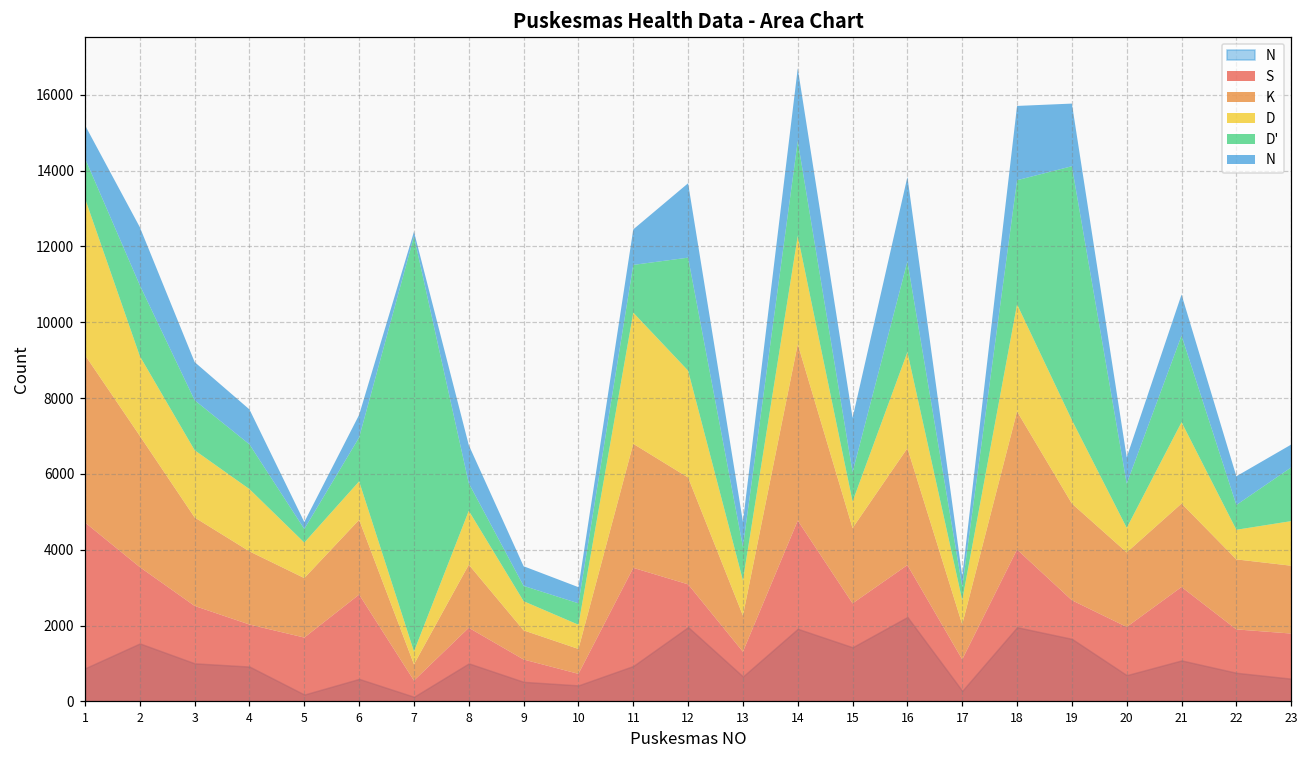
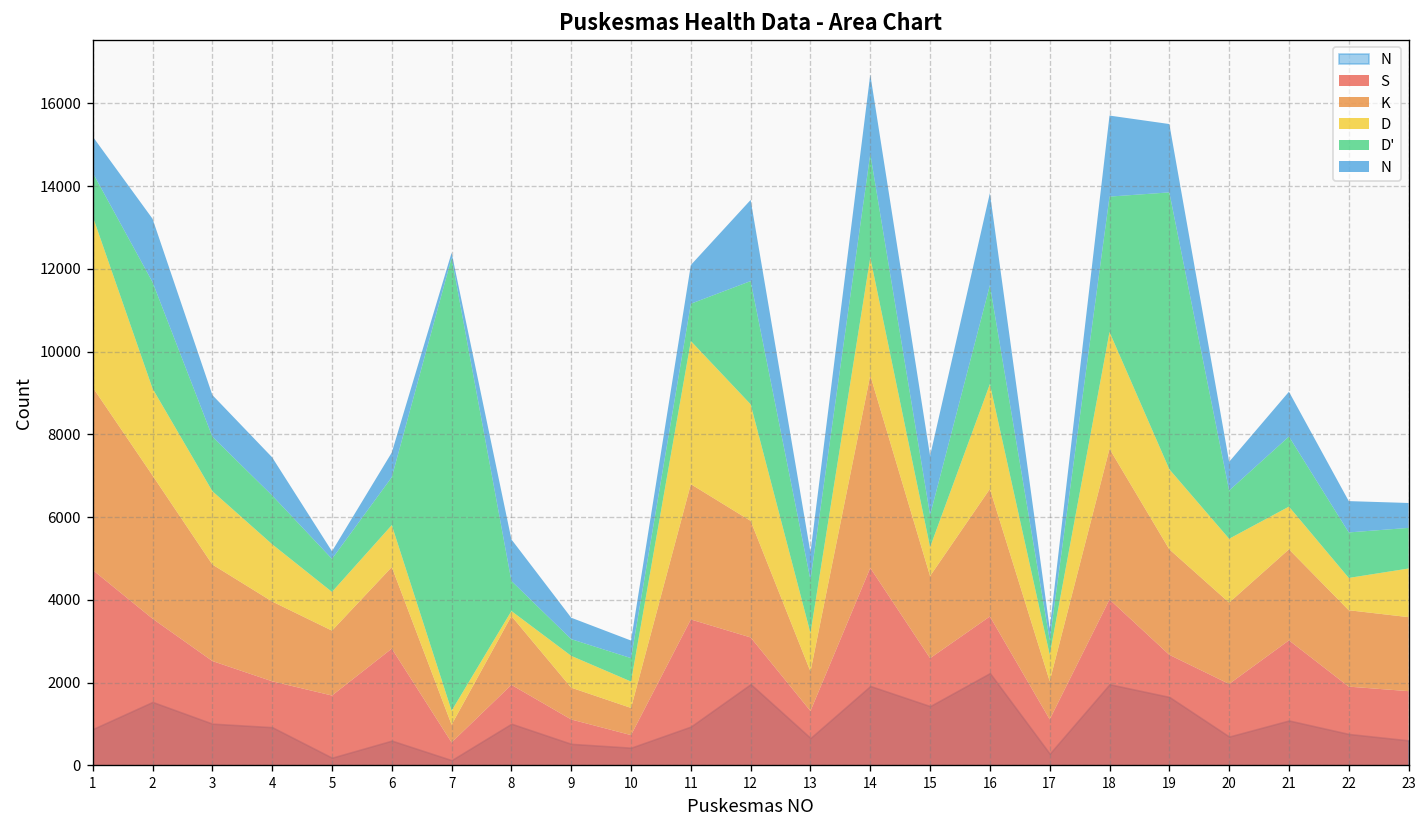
D', 2: 1900 -> 2600
D, 4: 1600 -> 1400
D', 5: 400 -> 800
D, 8: 1400 -> 100
D', 11: 1300 -> 900
D', 13: 900 -> 1300
D, 19: 2200 -> 1900
D, 20: 600 -> 1500
D, 21: 2100 -> 1000
D', 21: 2300 -> 1700
D', 22: 700 -> 1100
D', 23: 1400 -> 1000
